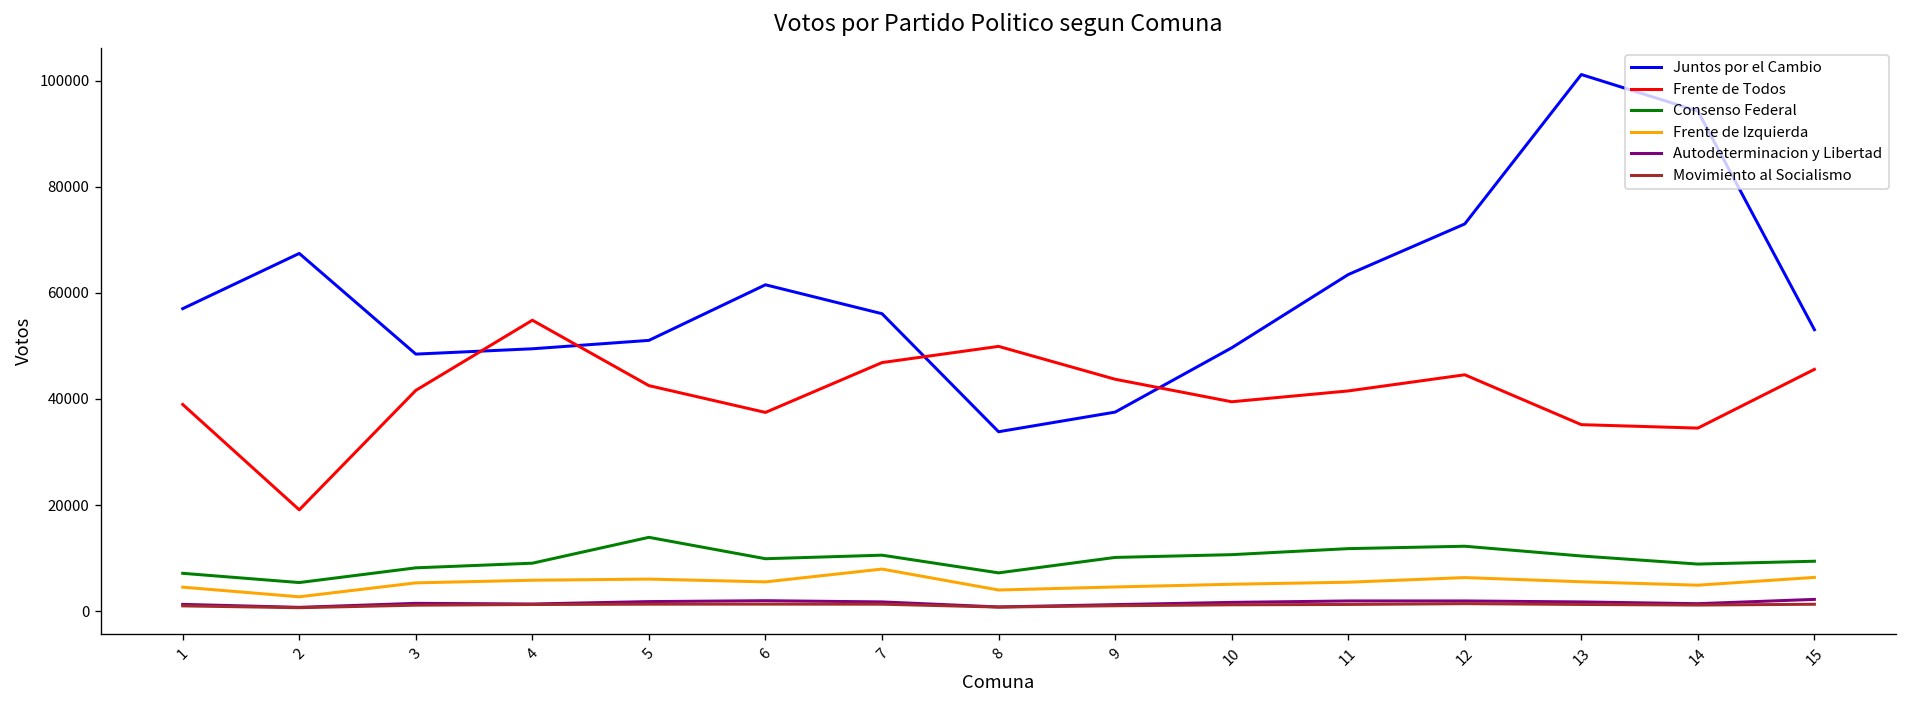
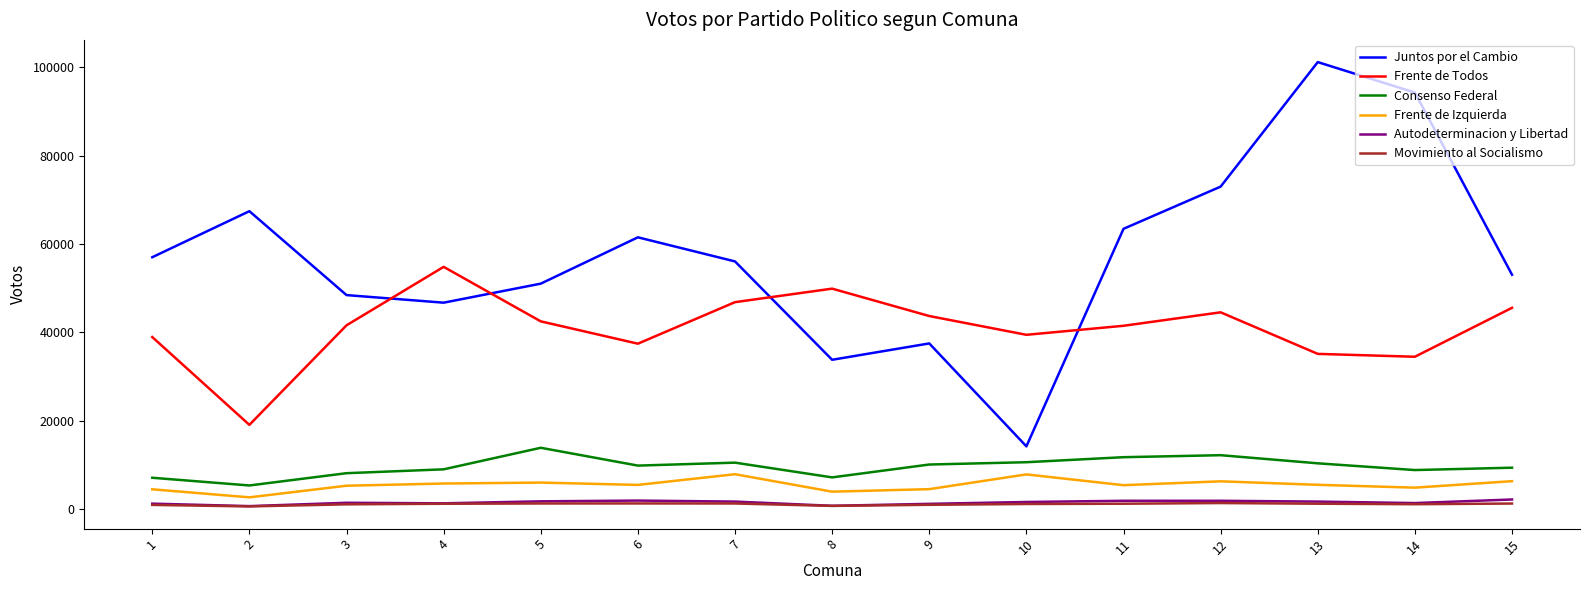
Juntos por el Cambio, 4: 49000 -> 47000
Juntos por el Cambio, 10: 50000 -> 14000
Frente de Izquierda, 10: 5000 -> 8000
